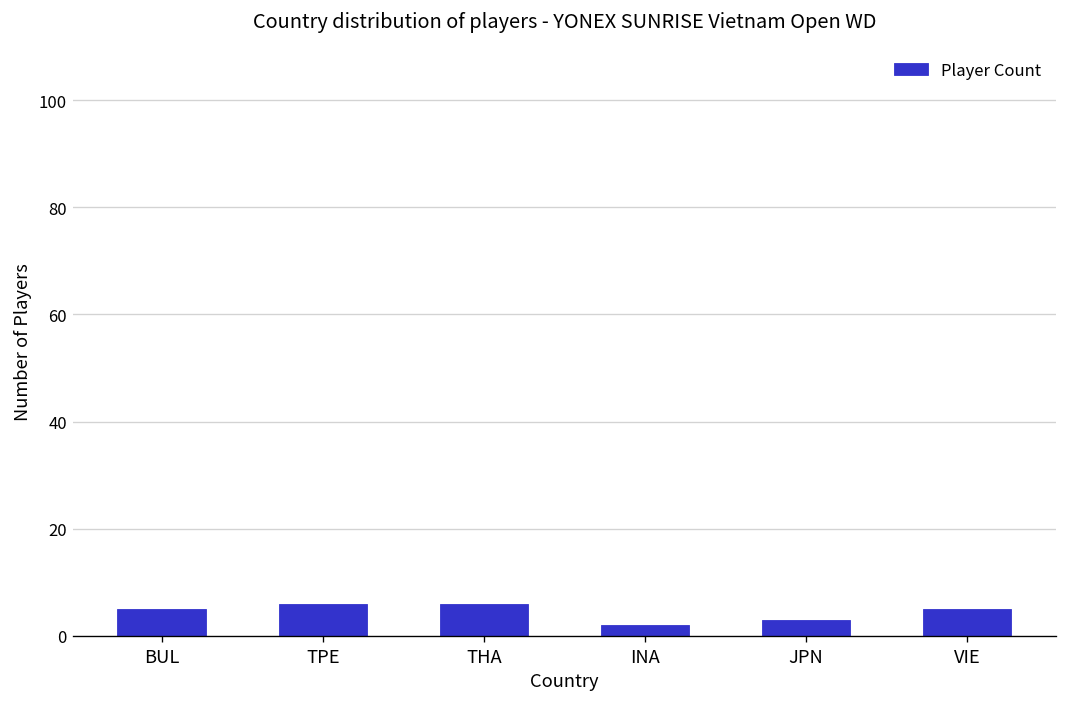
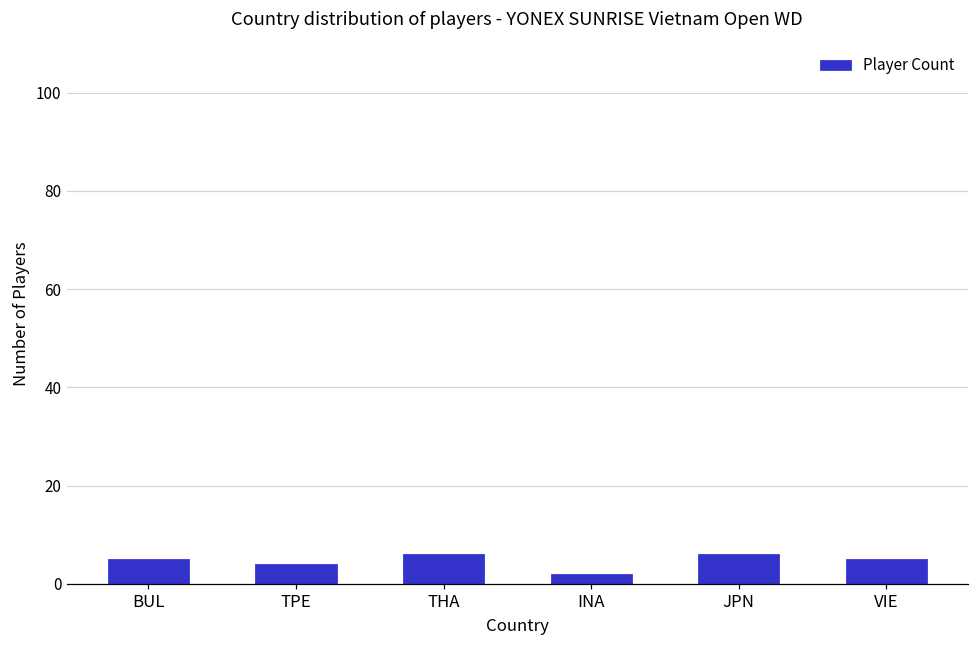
TPE: 6 -> 4
JPN: 3 -> 6
